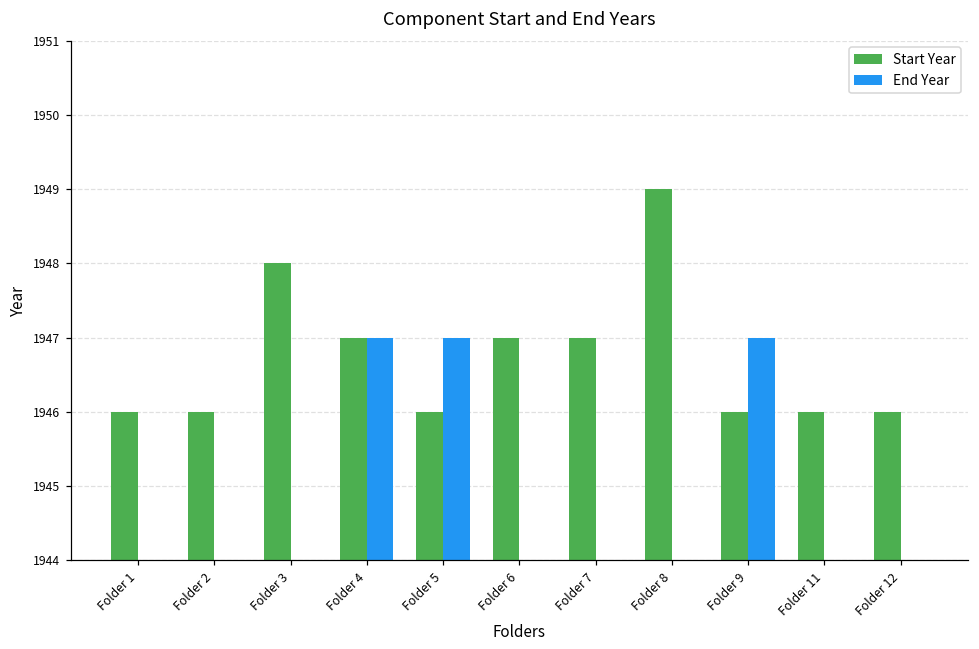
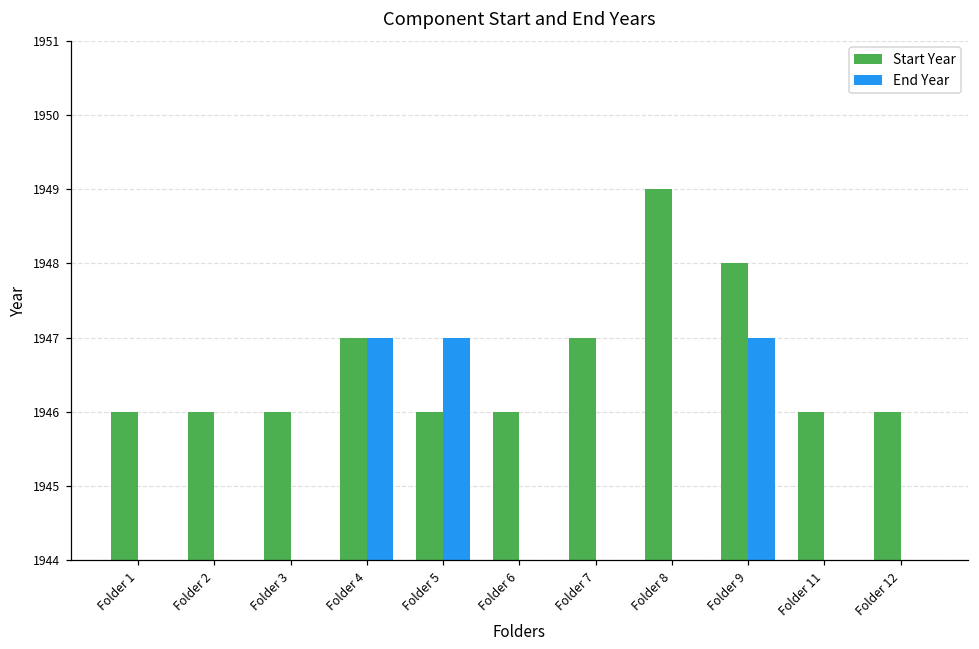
Start Year, Folder 3: 1948 -> 1946
Start Year, Folder 6: 1947 -> 1946
Start Year, Folder 9: 1946 -> 1948
